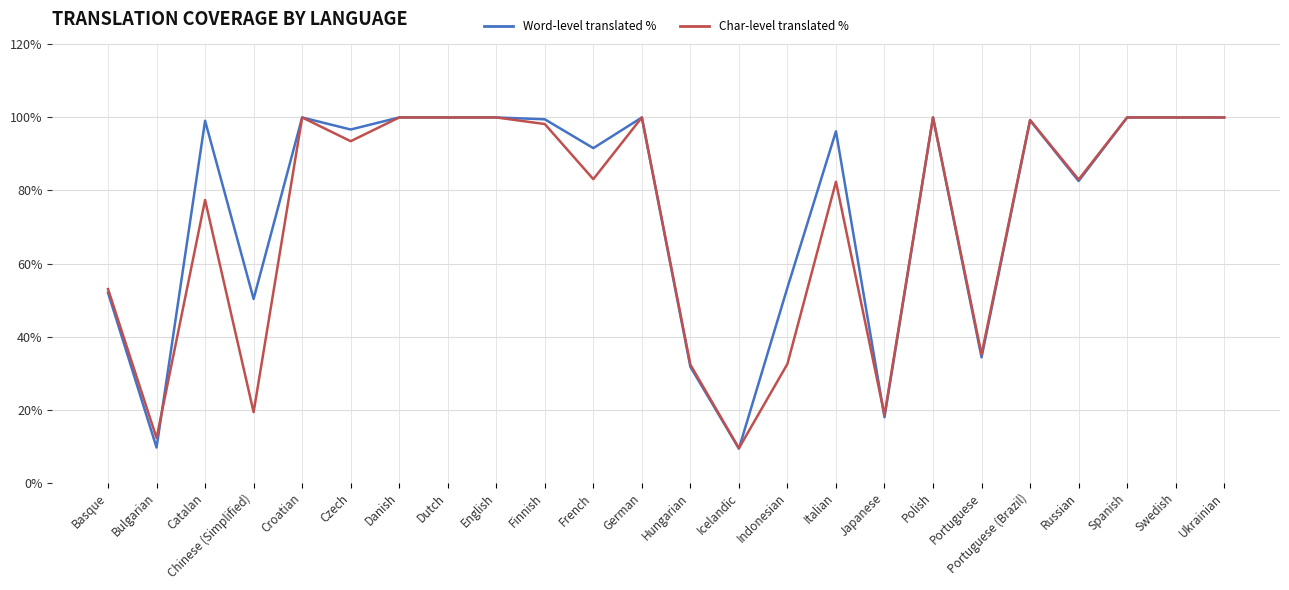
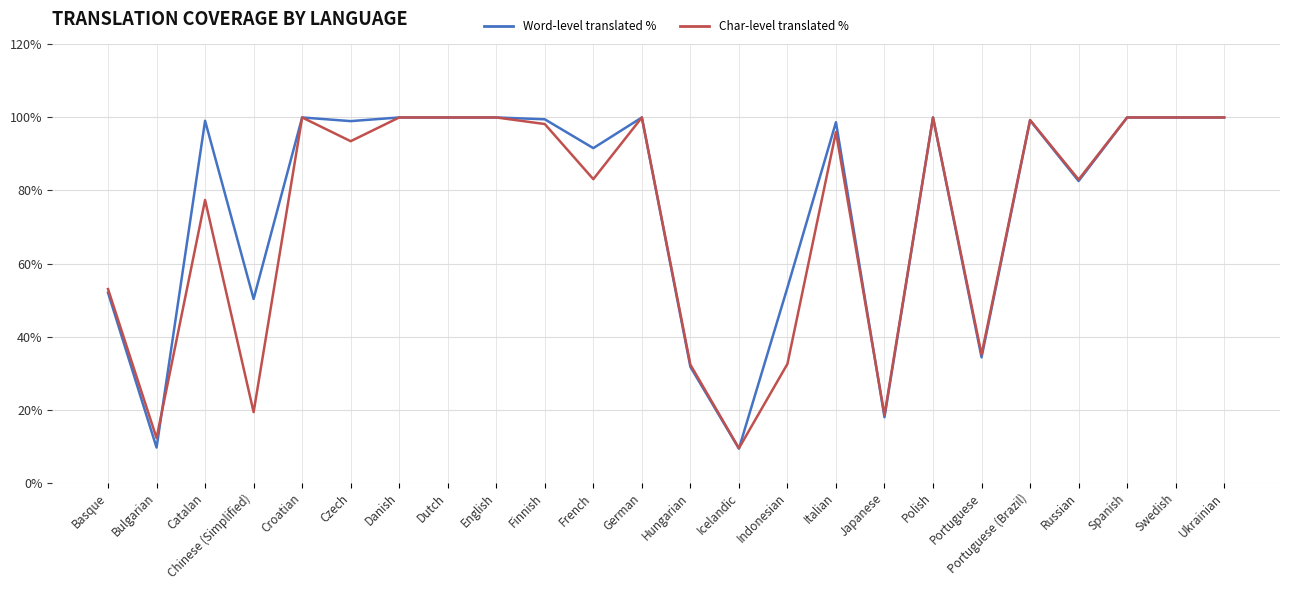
Word-level translated %, Czech: 97% -> 99%
Word-level translated %, Italian: 96% -> 99%
Char-level translated %, Italian: 82% -> 96%
